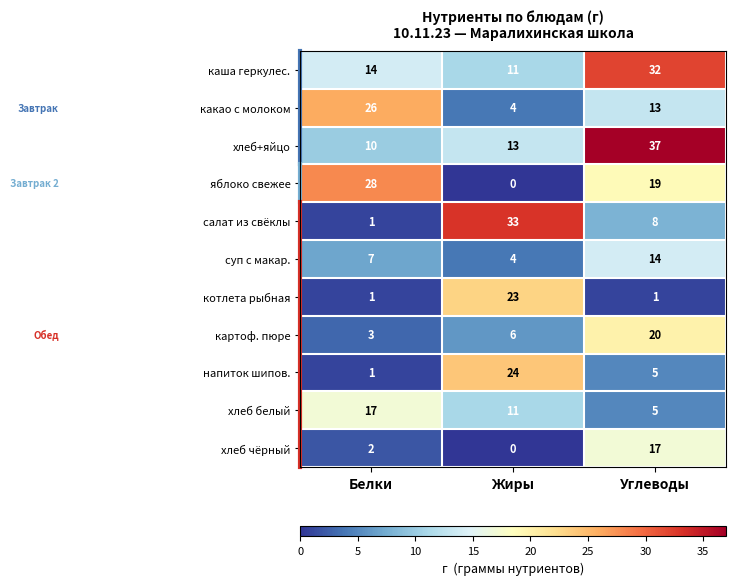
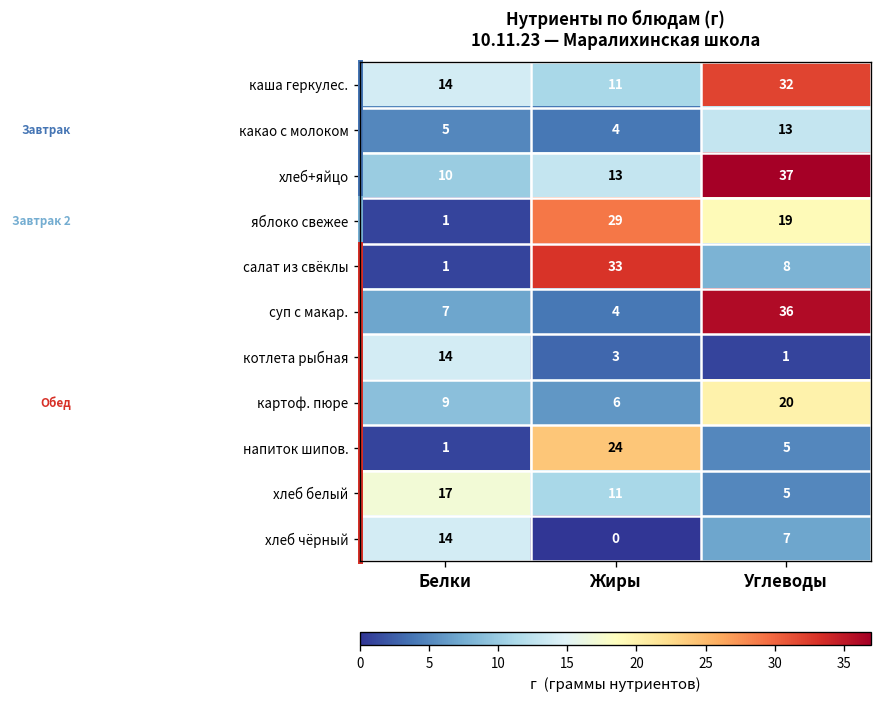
какао с молоком, Белки: 26 -> 5
яблоко свежее, Белки: 28 -> 1
яблоко свежее, Жиры: 0 -> 29
суп с макар., Углеводы: 14 -> 36
котлета рыбная, Белки: 1 -> 14
котлета рыбная, Жиры: 23 -> 3
картоф. пюре, Белки: 3 -> 9
хлеб чёрный, Белки: 2 -> 14
хлеб чёрный, Углеводы: 17 -> 7
